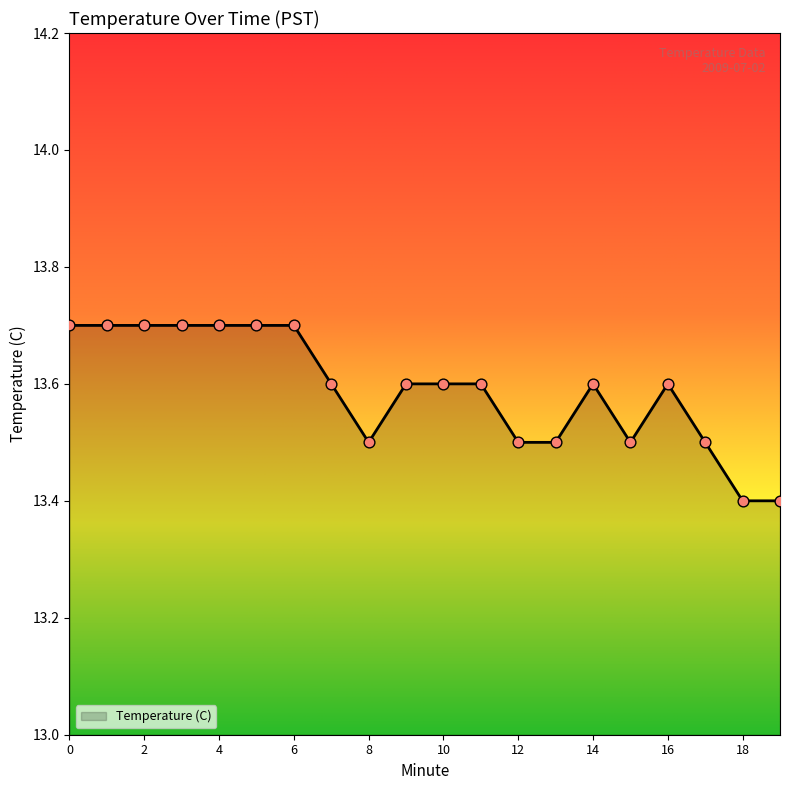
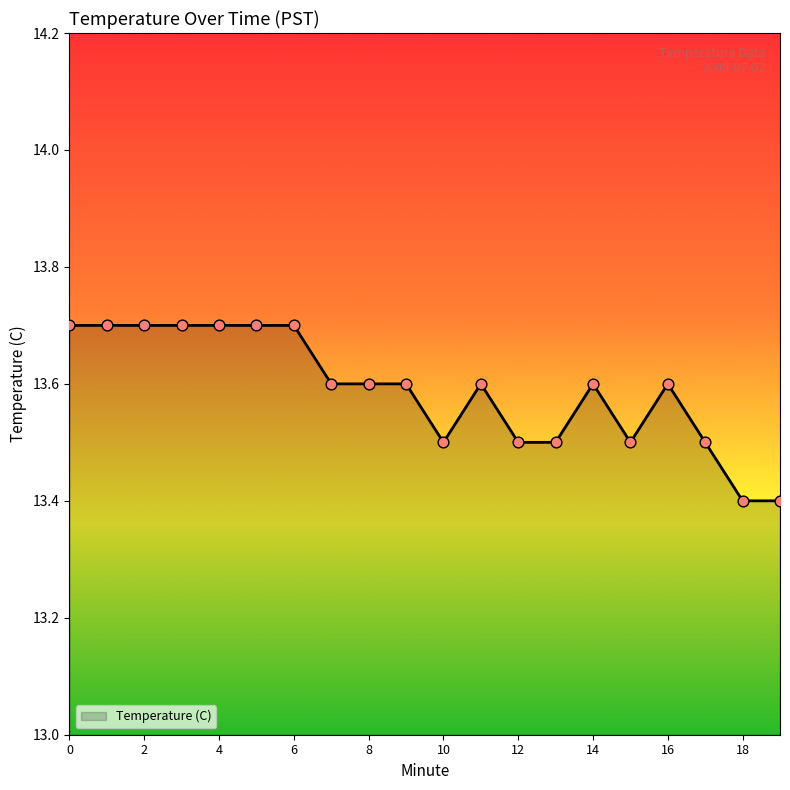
8: 13.5 -> 13.6
10: 13.6 -> 13.5
